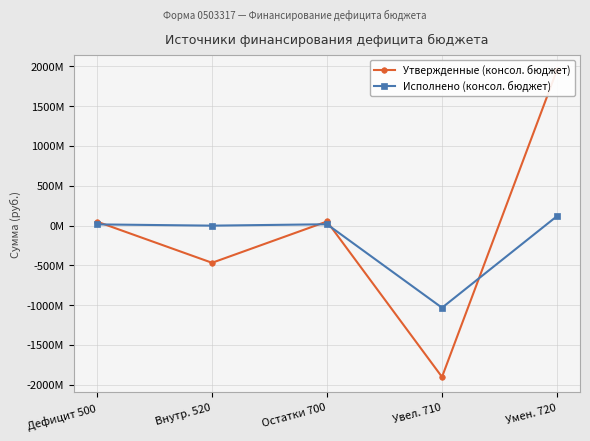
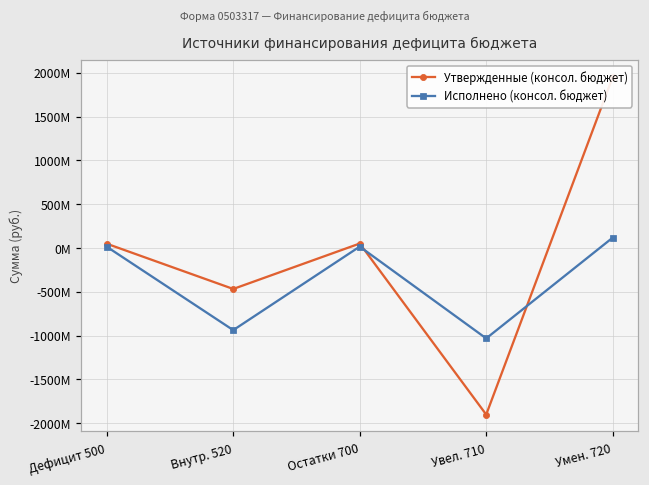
Исполнено (консол. бюджет), Внутр. 520: 0 -> -900000000
